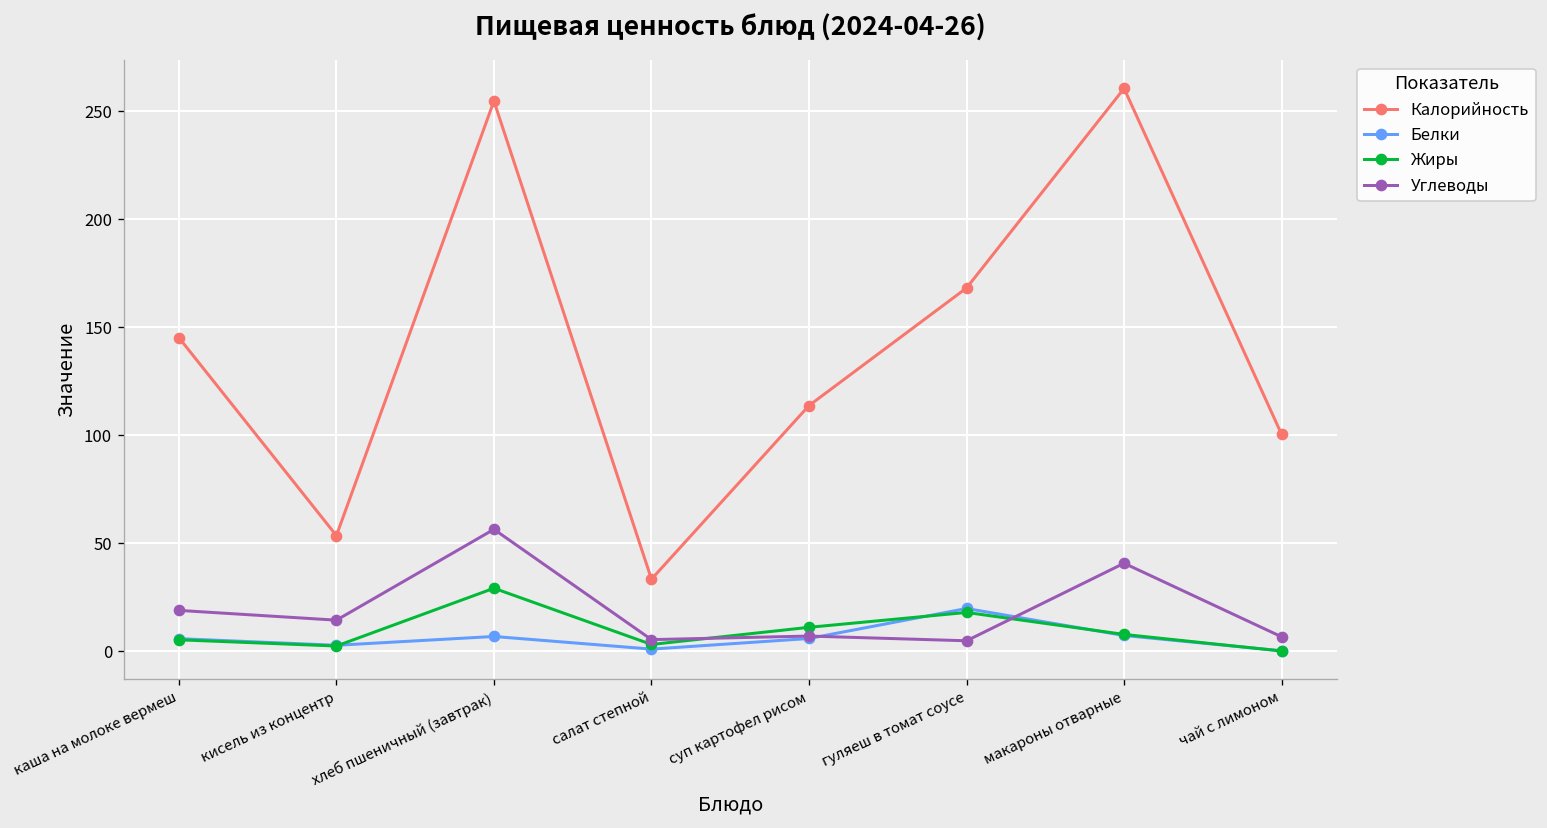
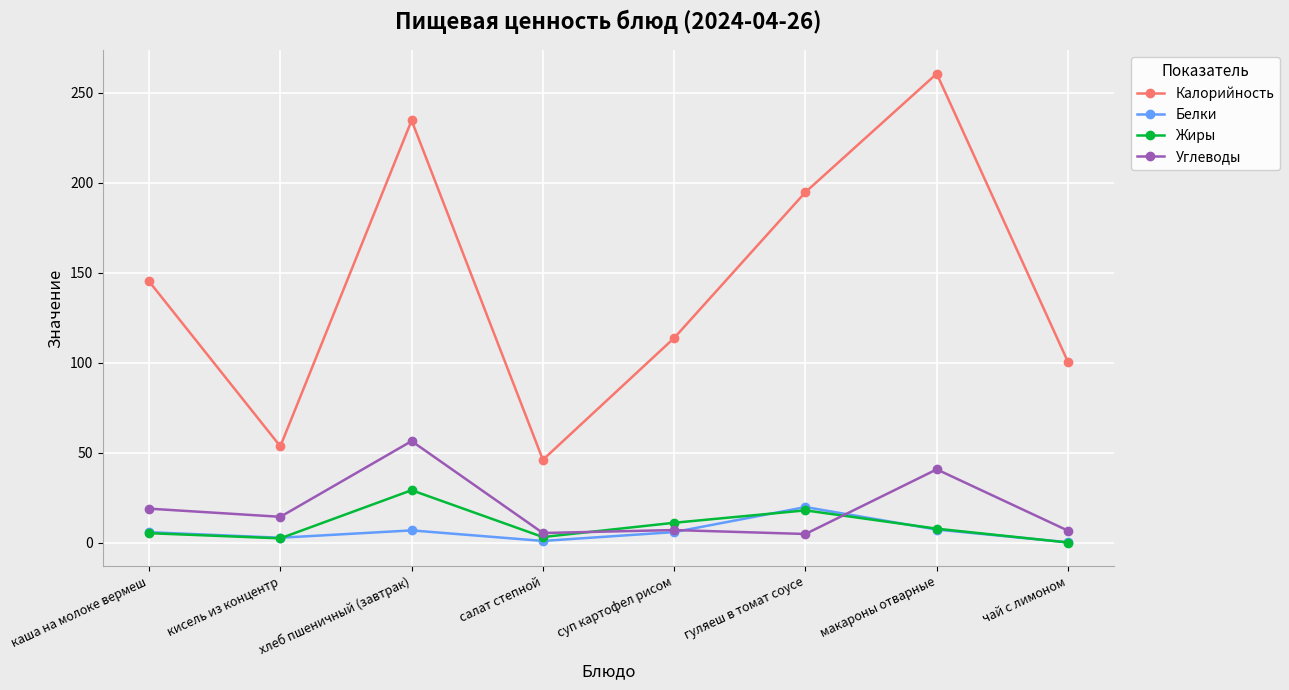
Калорийность, хлеб пшеничный (завтрак): 255 -> 235
Калорийность, салат степной: 33 -> 46
Калорийность, гуляеш в томат соусе: 168 -> 195
